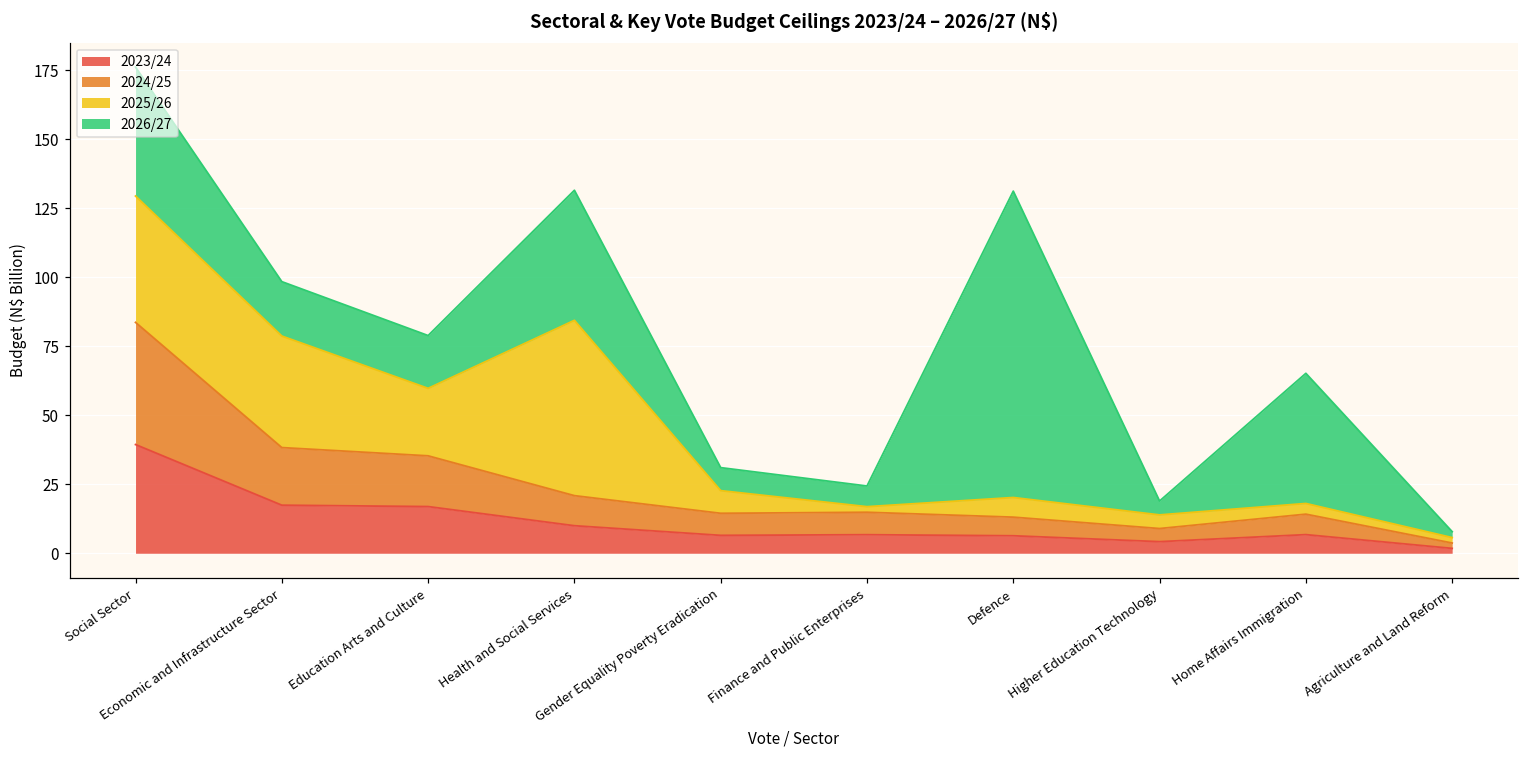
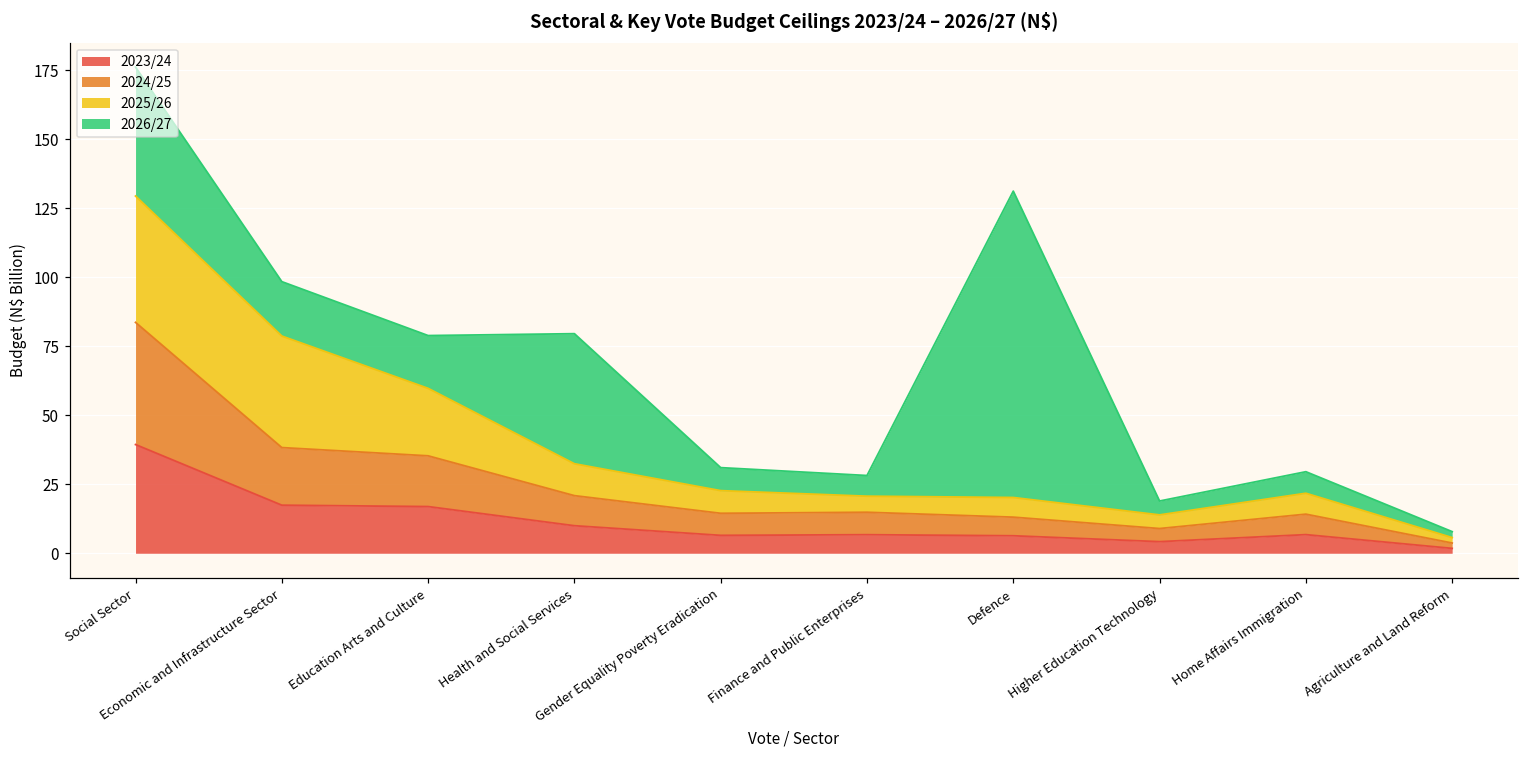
2025/26, Health and Social Services: 64 -> 12
2025/26, Finance and Public Enterprises: 2 -> 6
2025/26, Home Affairs Immigration: 4 -> 8
2026/27, Home Affairs Immigration: 47 -> 8
